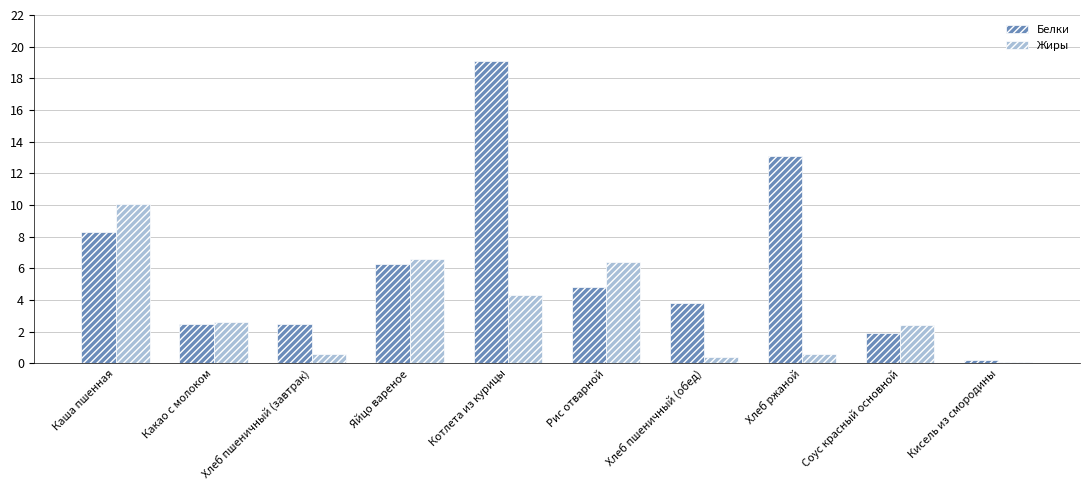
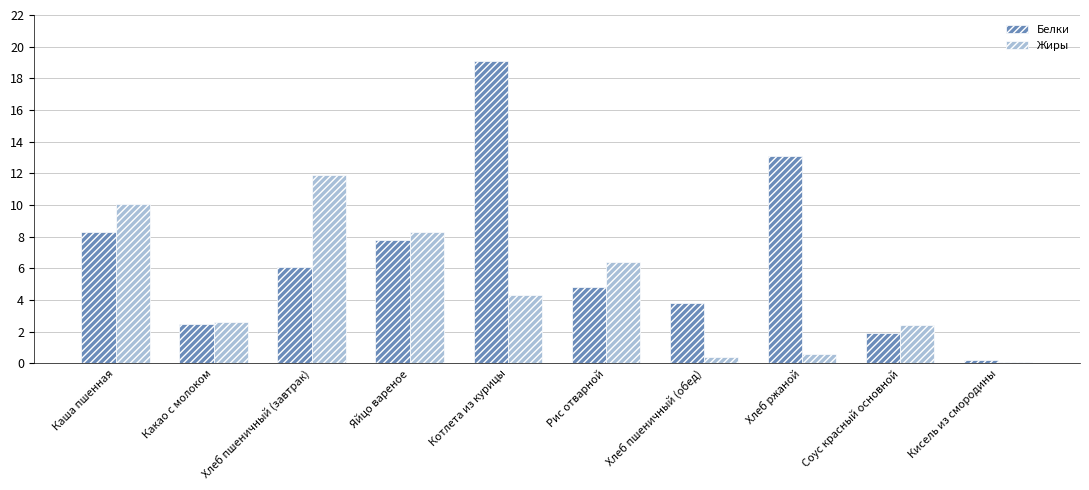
Белки, Хлеб пшеничный (завтрак): 2.5 -> 6.1
Жиры, Хлеб пшеничный (завтрак): 0.6 -> 11.9
Белки, Яйцо вареное: 6.3 -> 7.8
Жиры, Яйцо вареное: 6.6 -> 8.3
